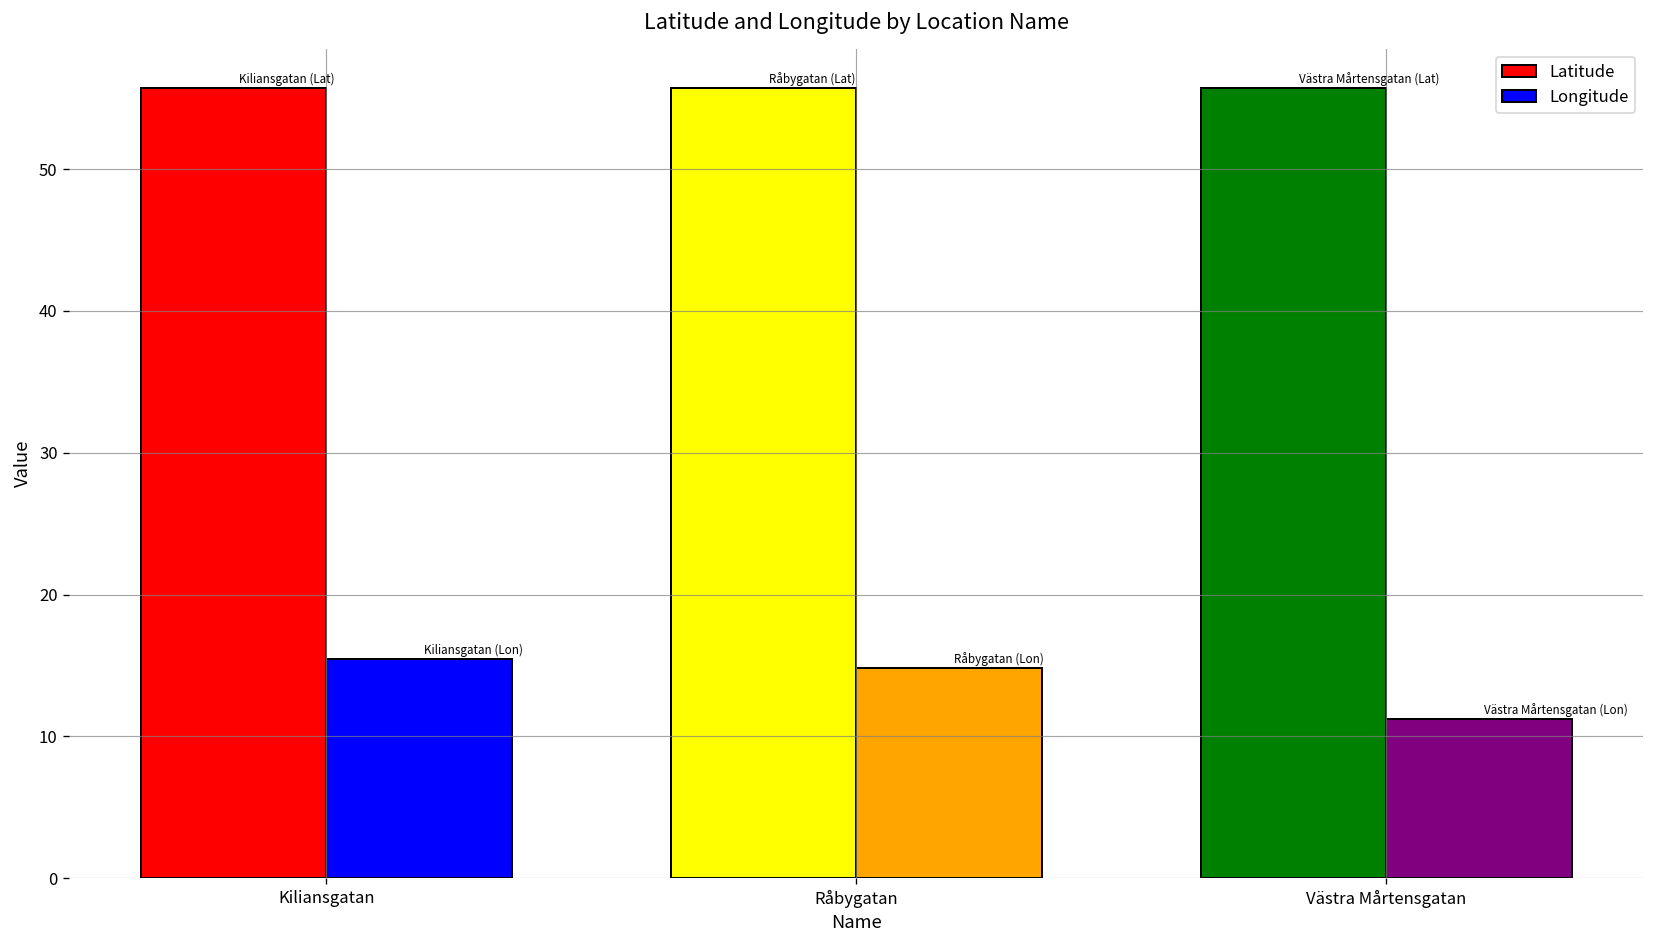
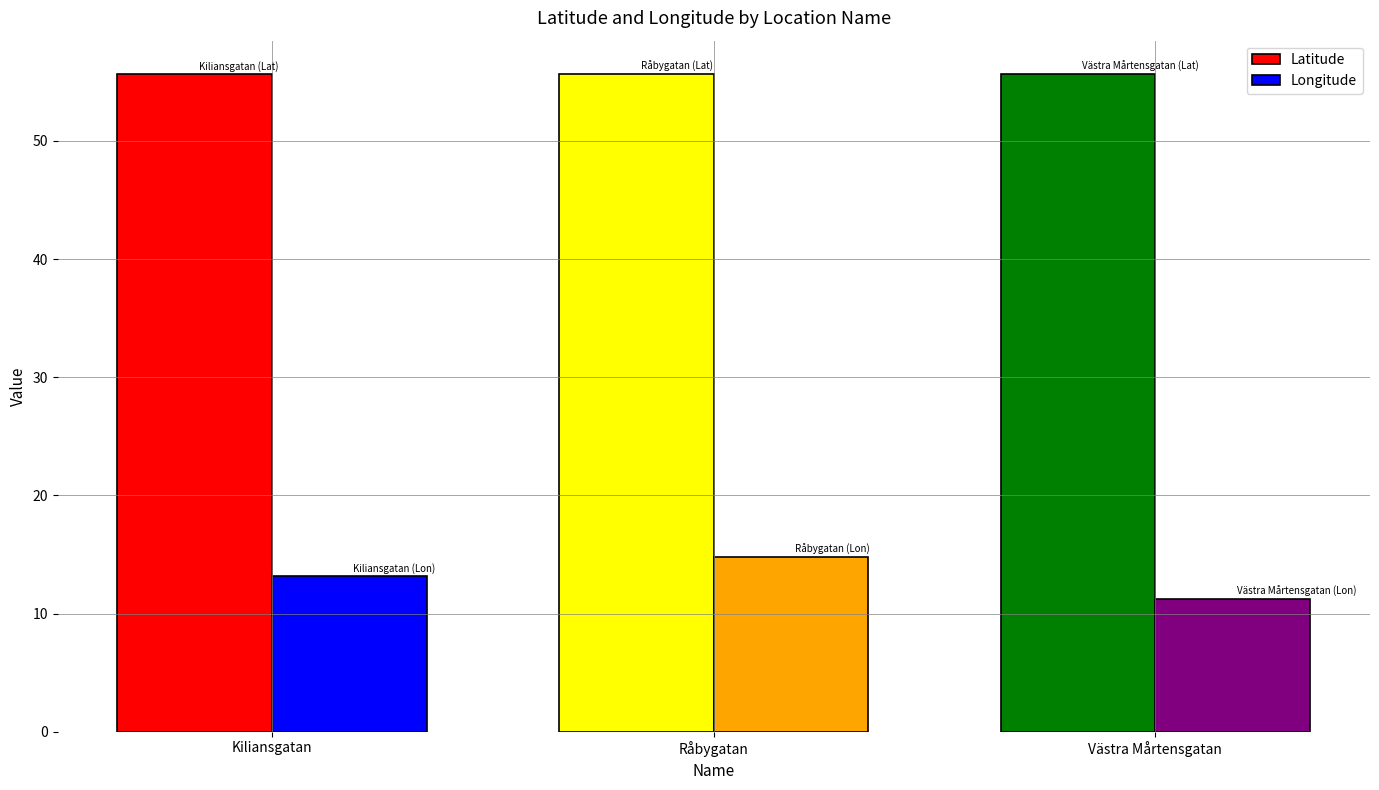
Longitude, Kiliansgatan: 15.5 -> 13.2
